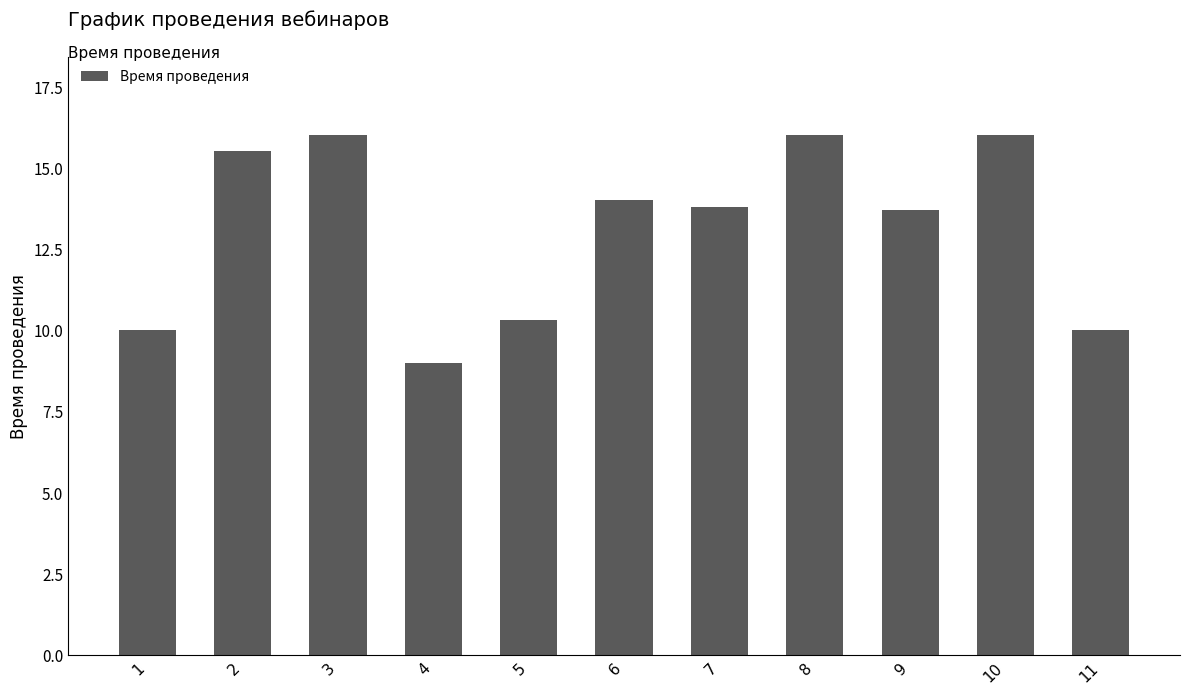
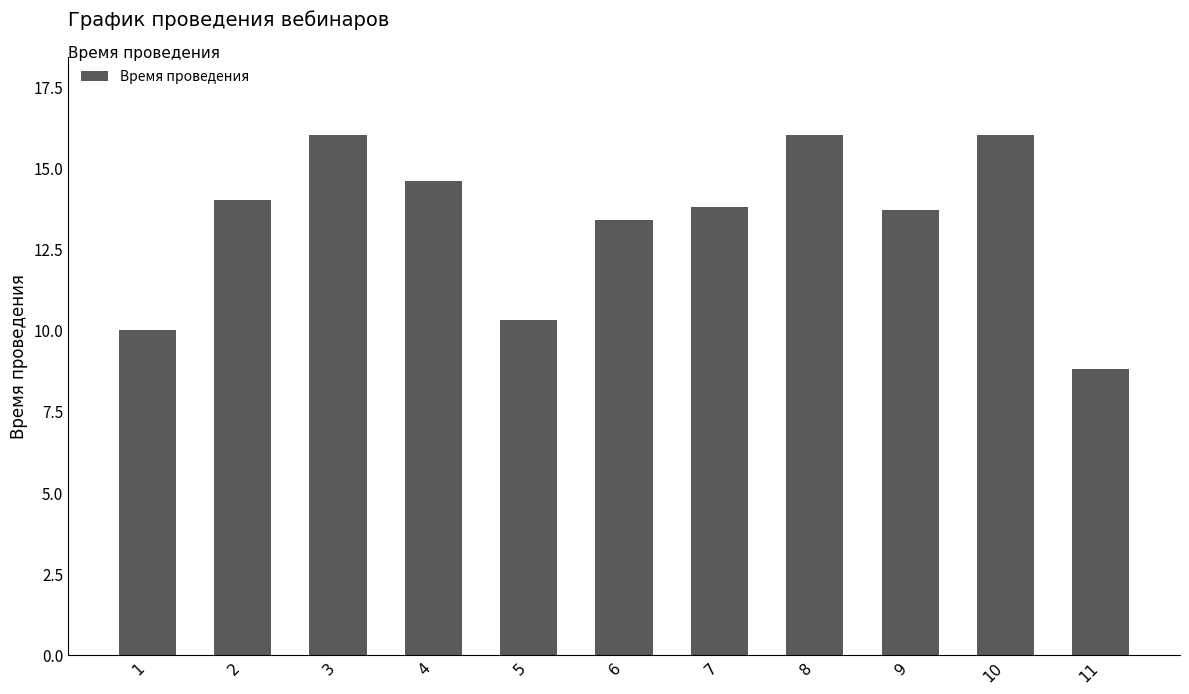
2: 15.5 -> 14.0
4: 9.0 -> 14.6
6: 14.0 -> 13.4
11: 10.0 -> 8.8
